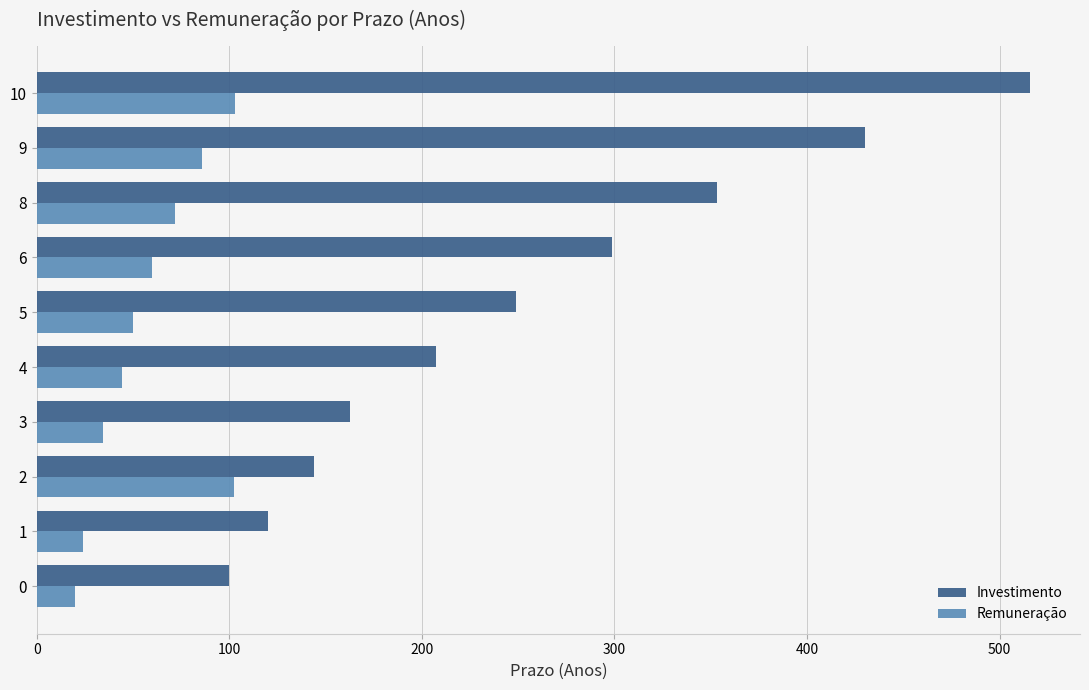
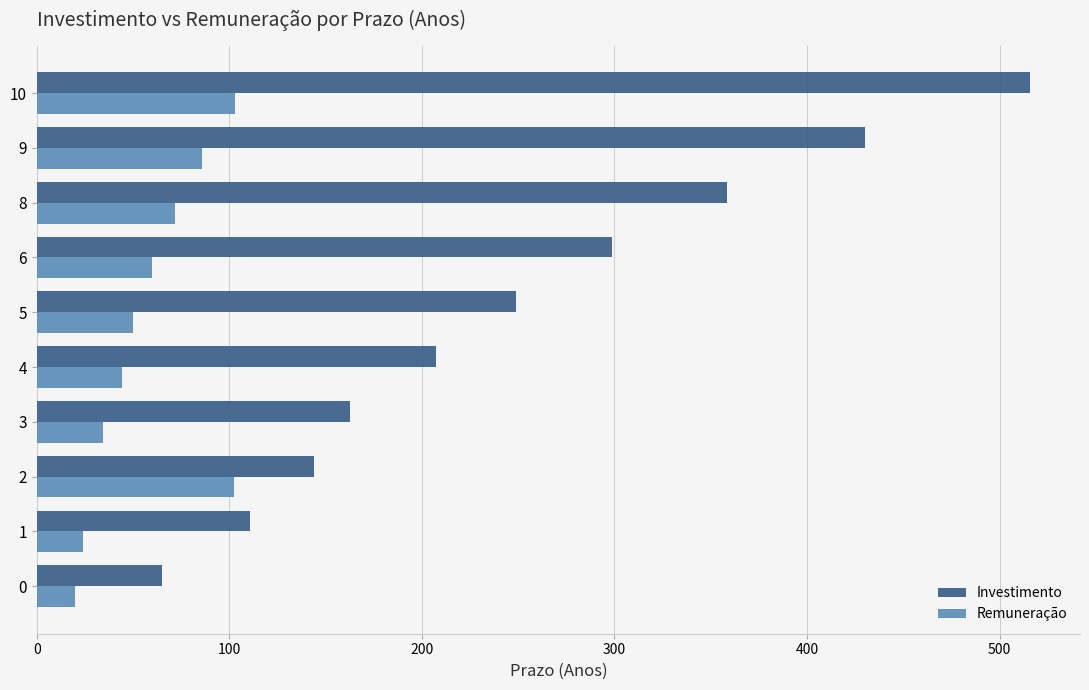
Investimento, 8: 353 -> 358
Investimento, 1: 120 -> 111
Investimento, 0: 100 -> 65
